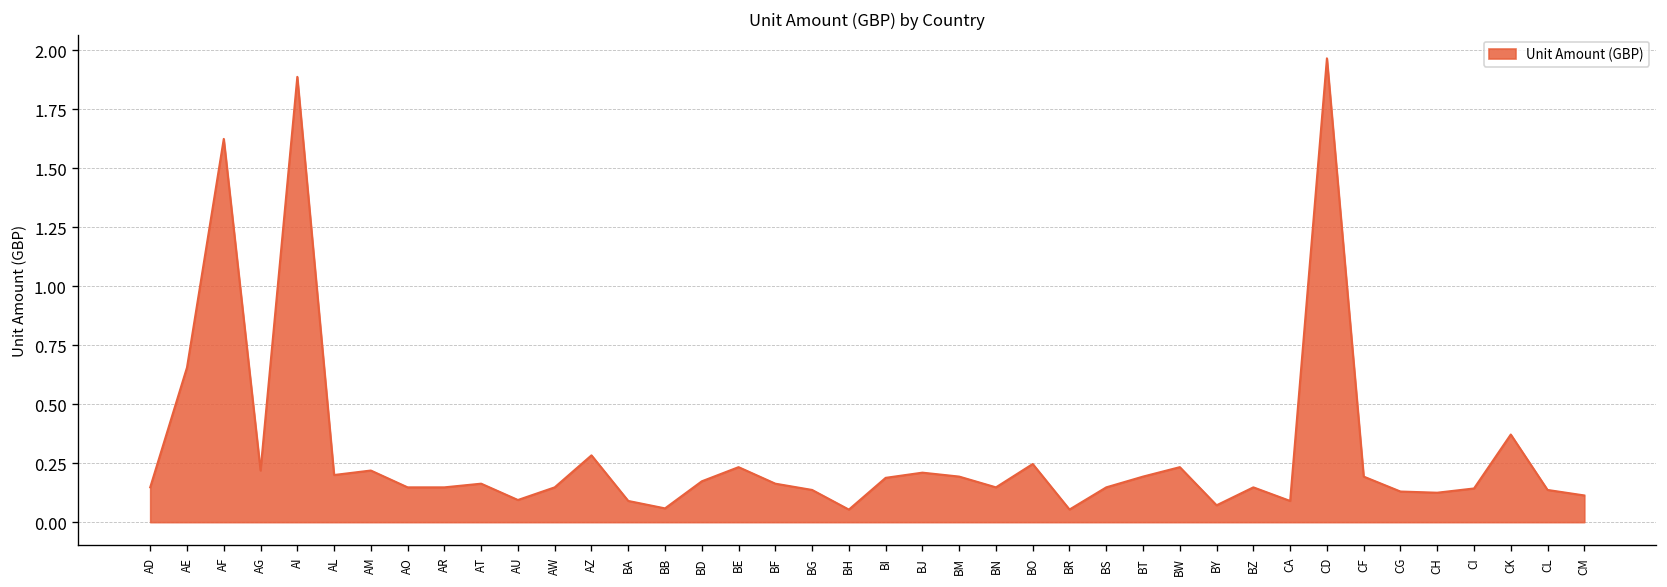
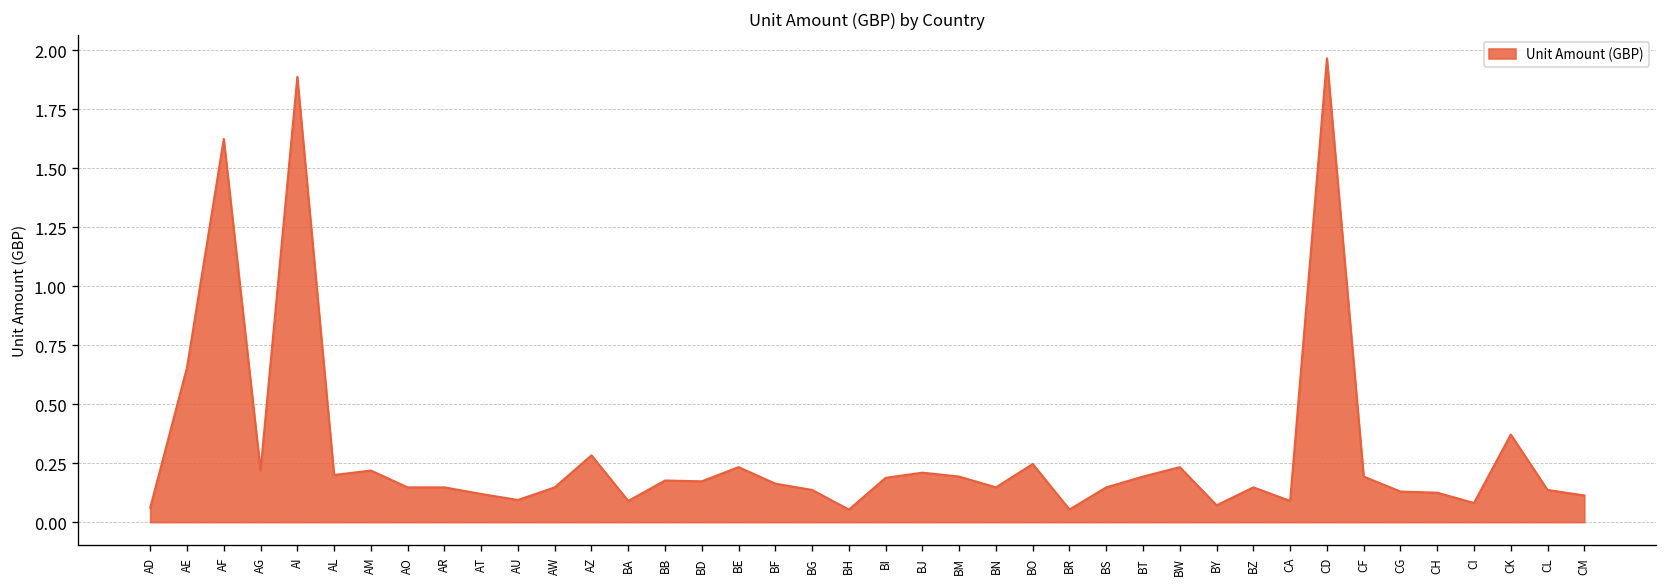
AD: 0.15 -> 0.06
AT: 0.16 -> 0.12
BB: 0.06 -> 0.18
CI: 0.14 -> 0.08
